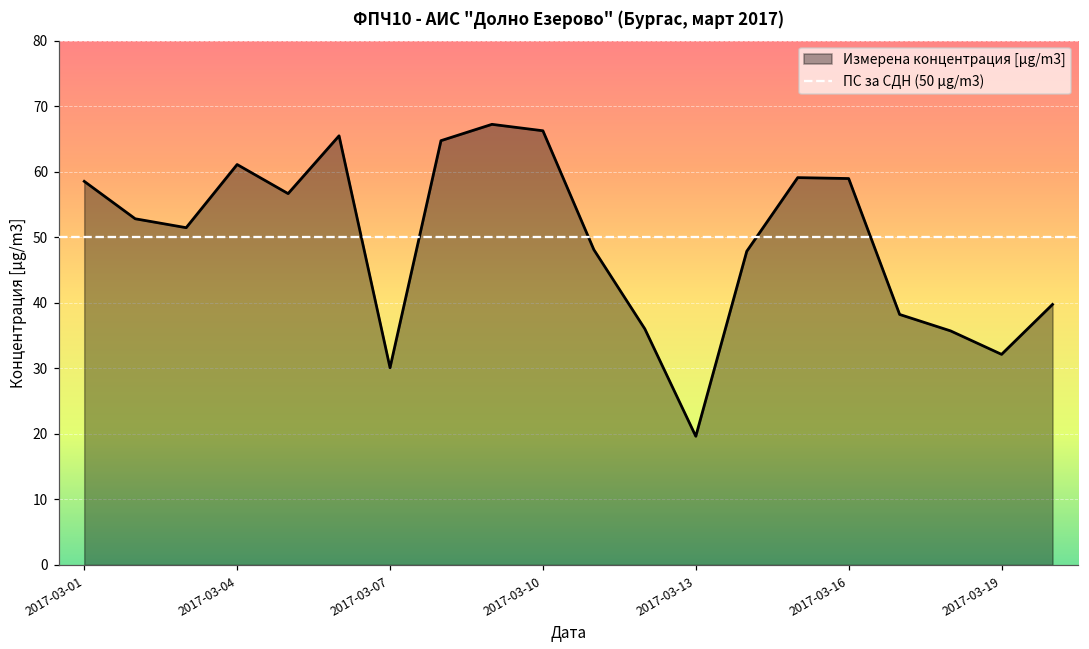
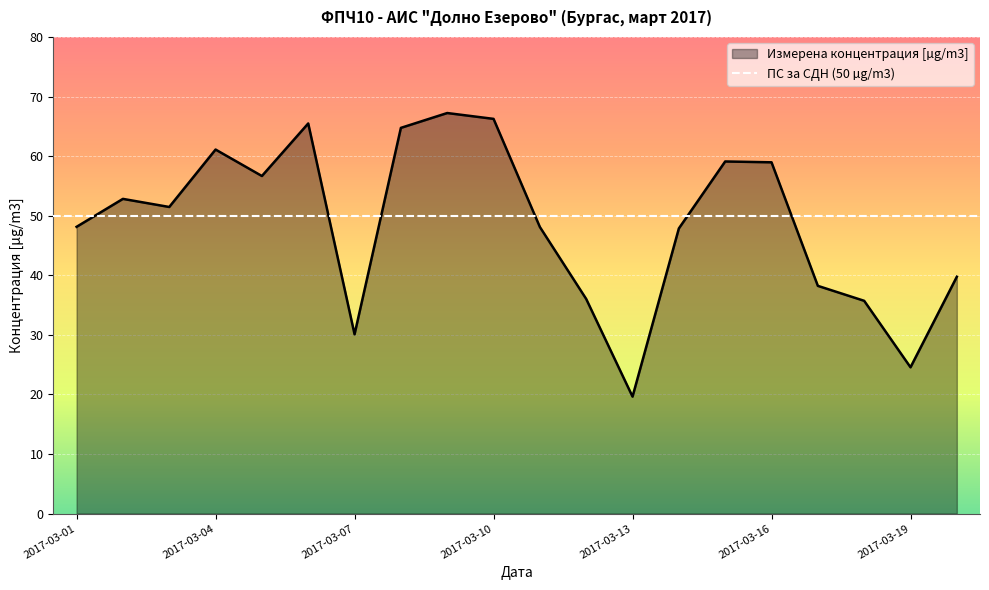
2017-03-01: 59 -> 48
2017-03-19: 32 -> 25
